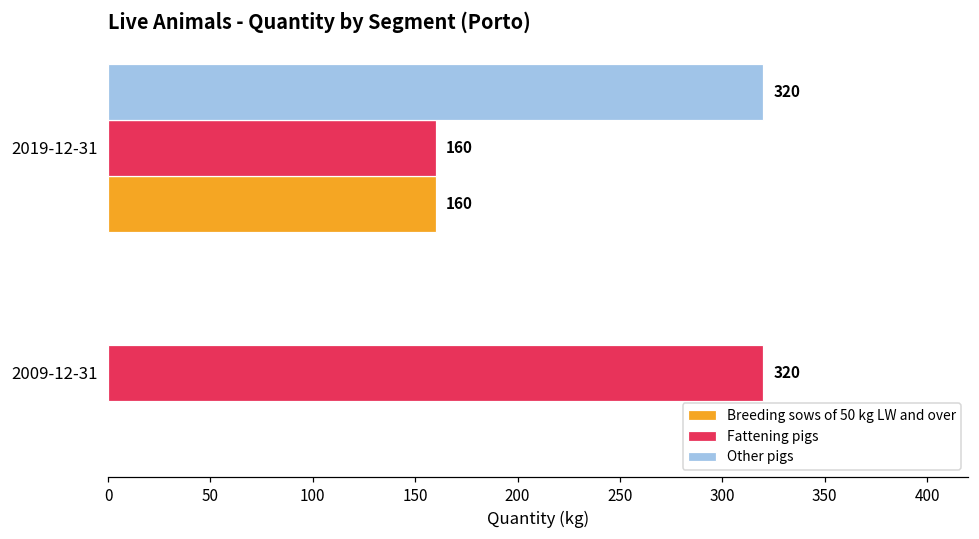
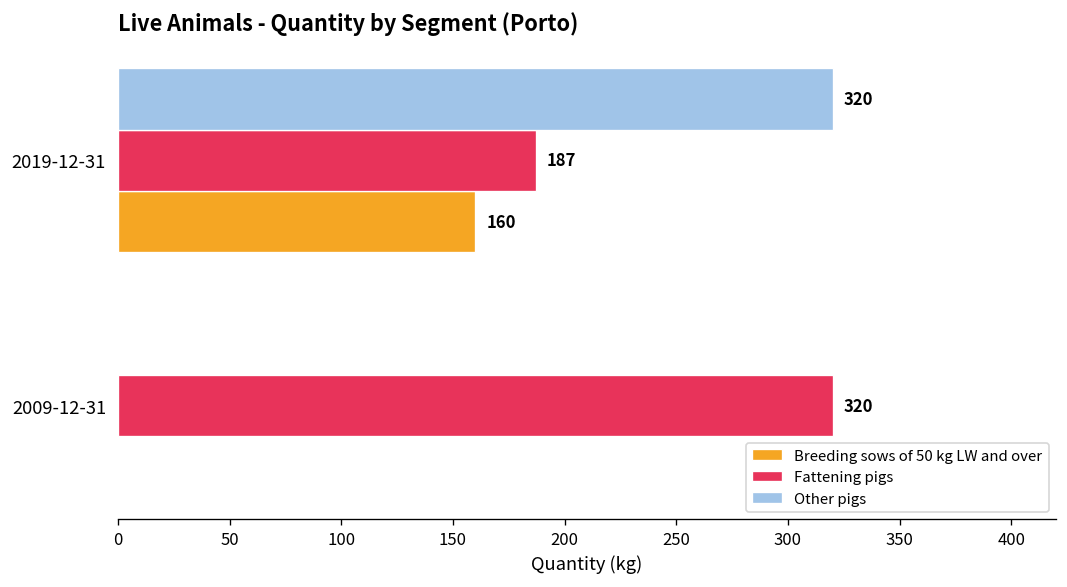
Fattening pigs, 2019-12-31: 160 -> 187
